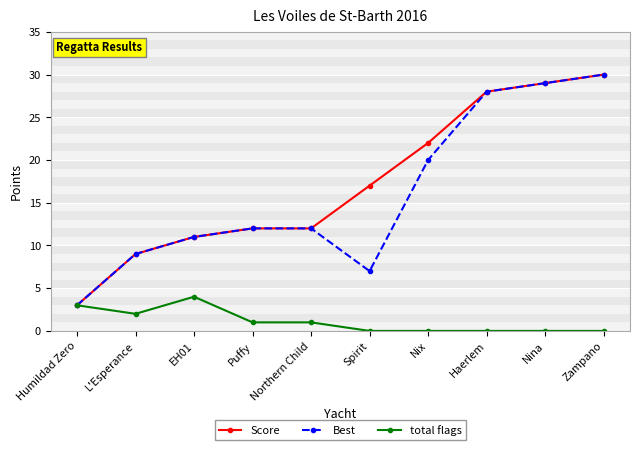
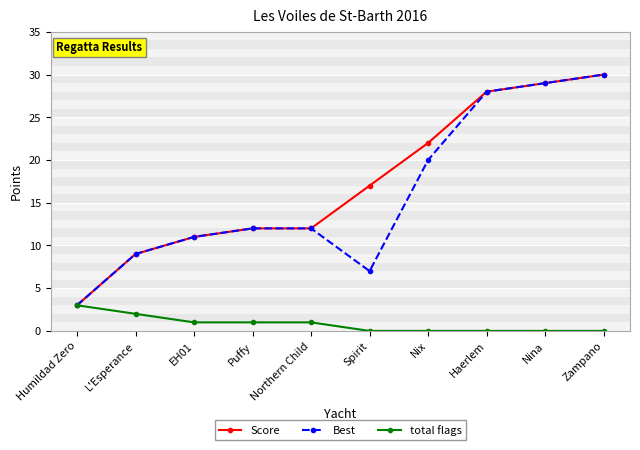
total flags, EH01: 4 -> 1
